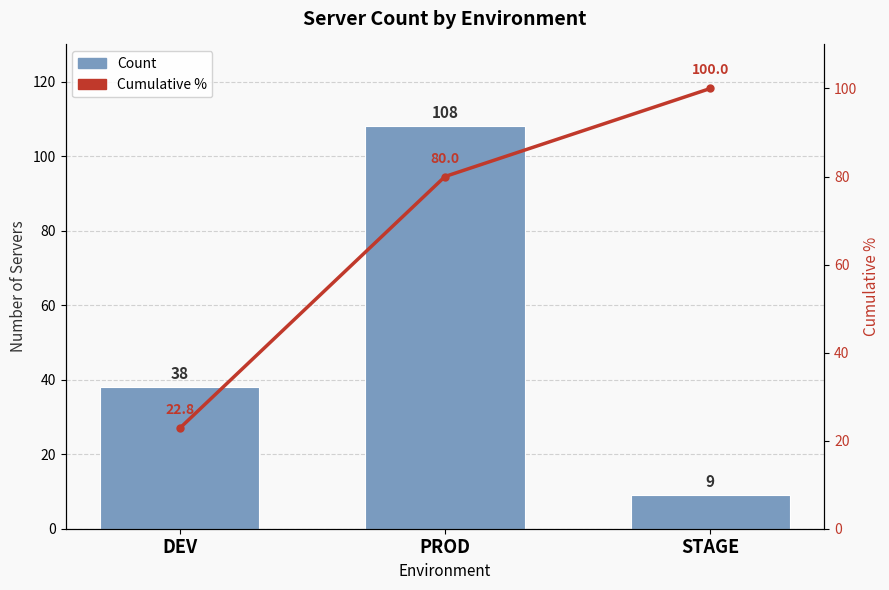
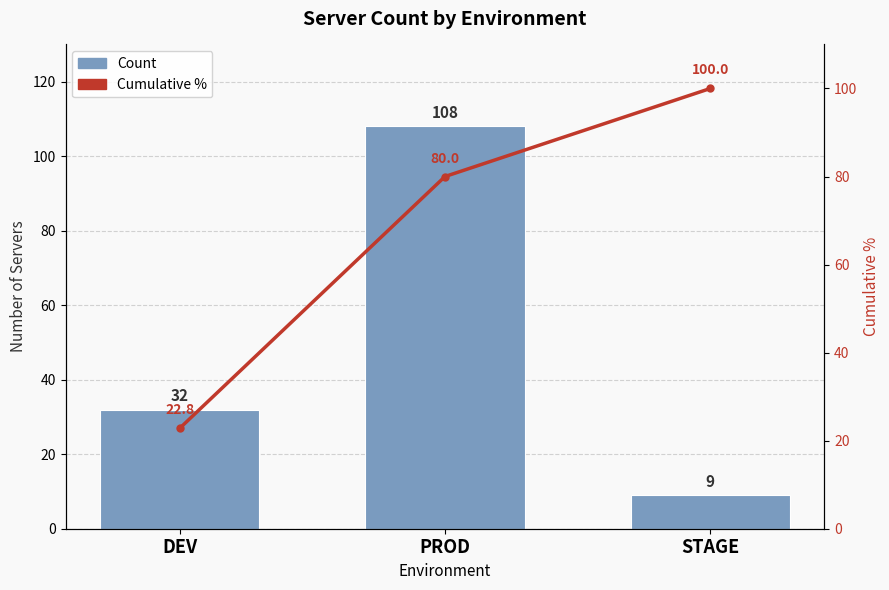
Count, DEV: 38 -> 32
